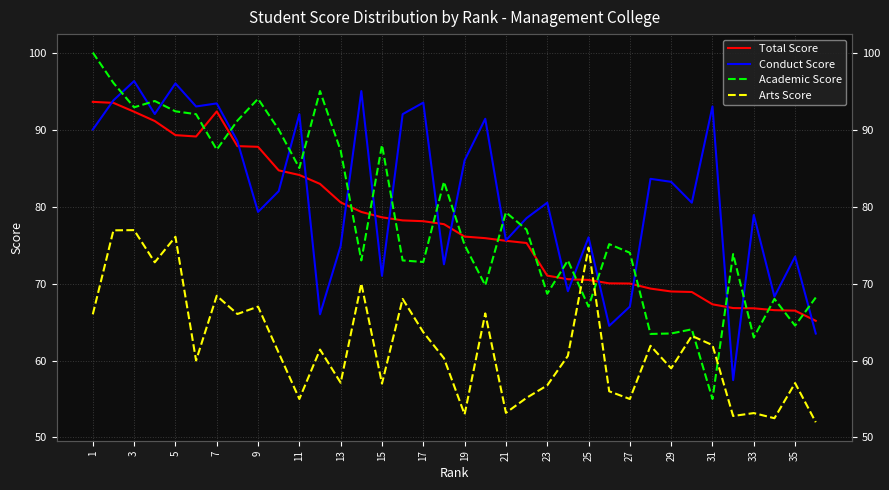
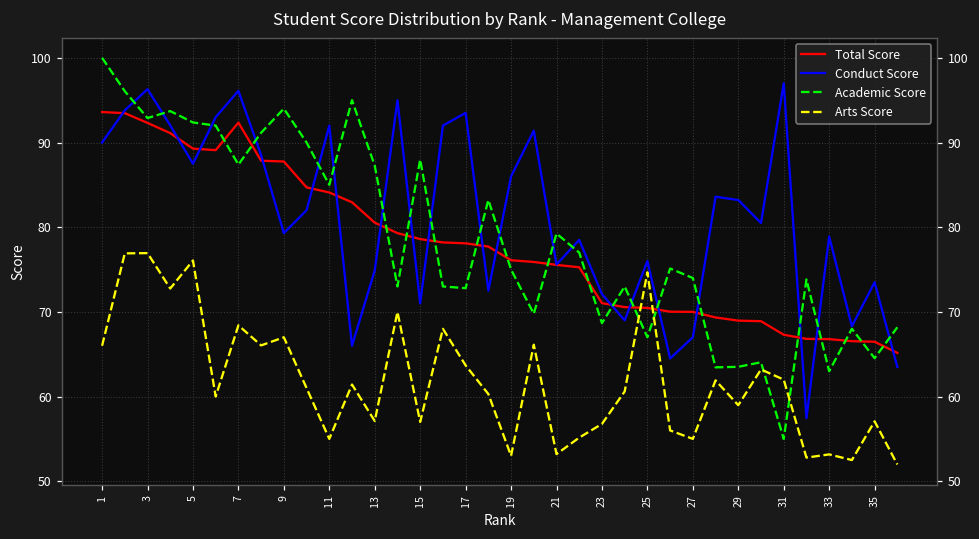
Conduct Score, 5: 96 -> 88
Conduct Score, 7: 93 -> 96
Conduct Score, 23: 81 -> 72
Conduct Score, 31: 93 -> 97
